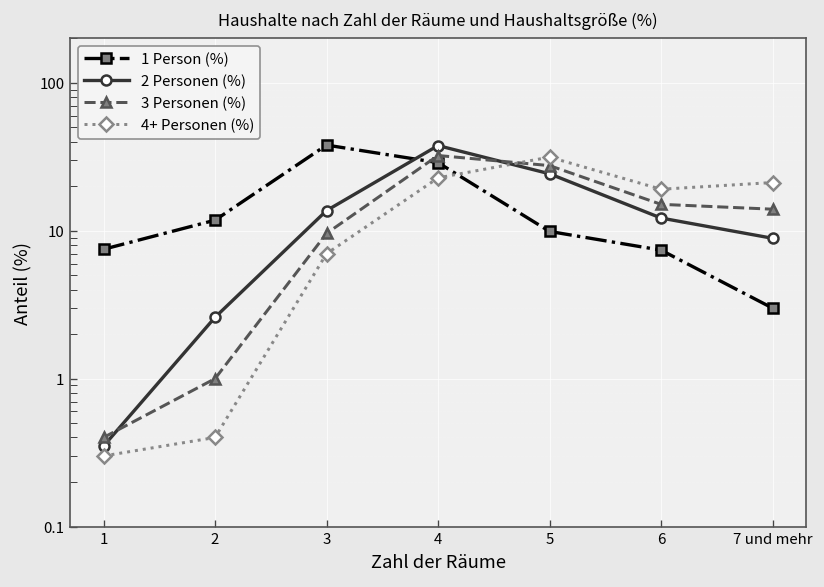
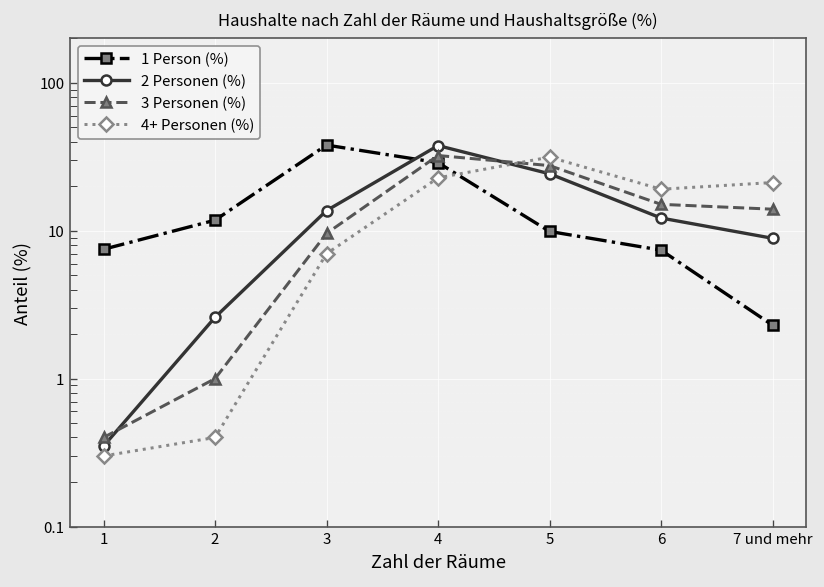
1 Person (%), 7 und mehr: 3.0 -> 2.3
